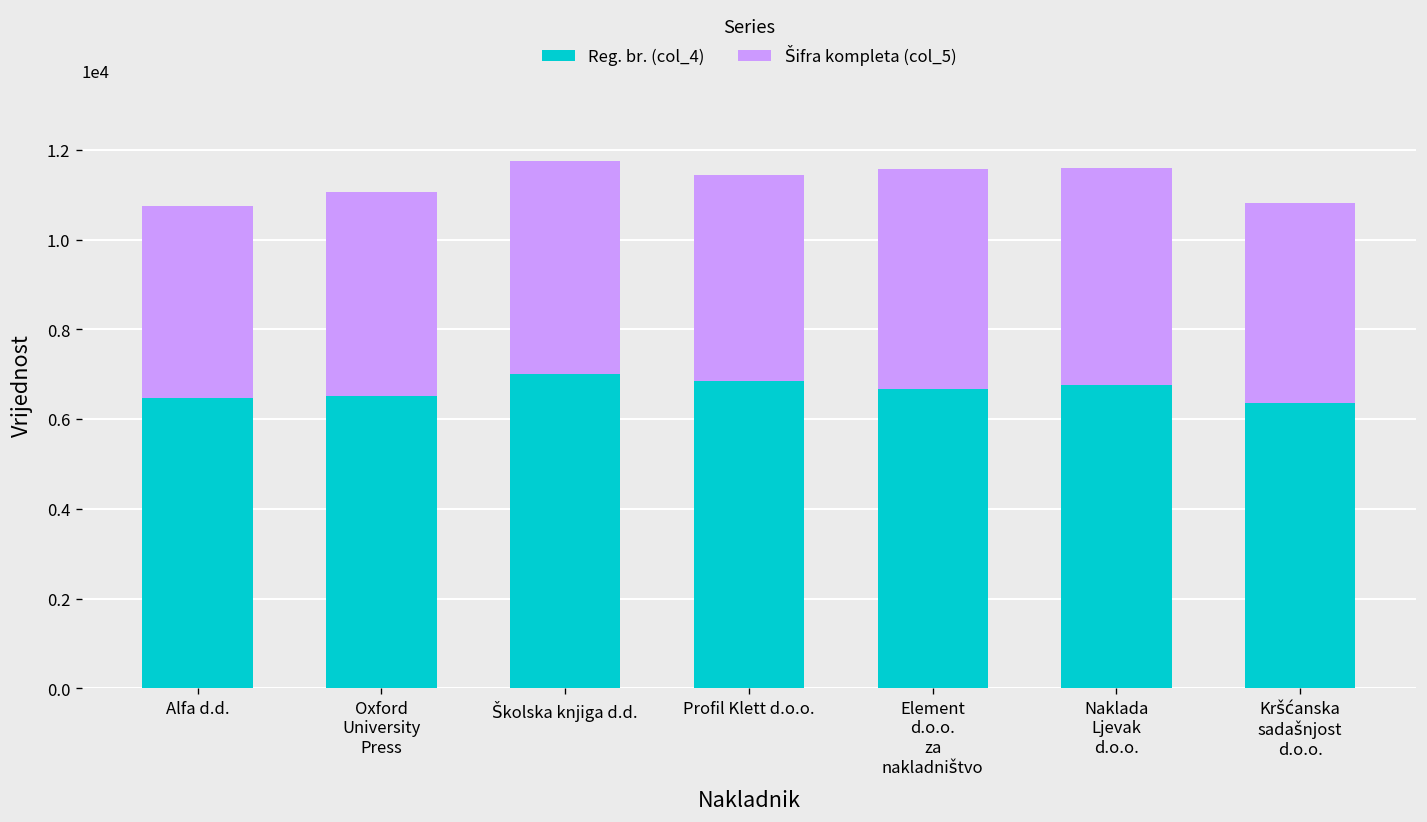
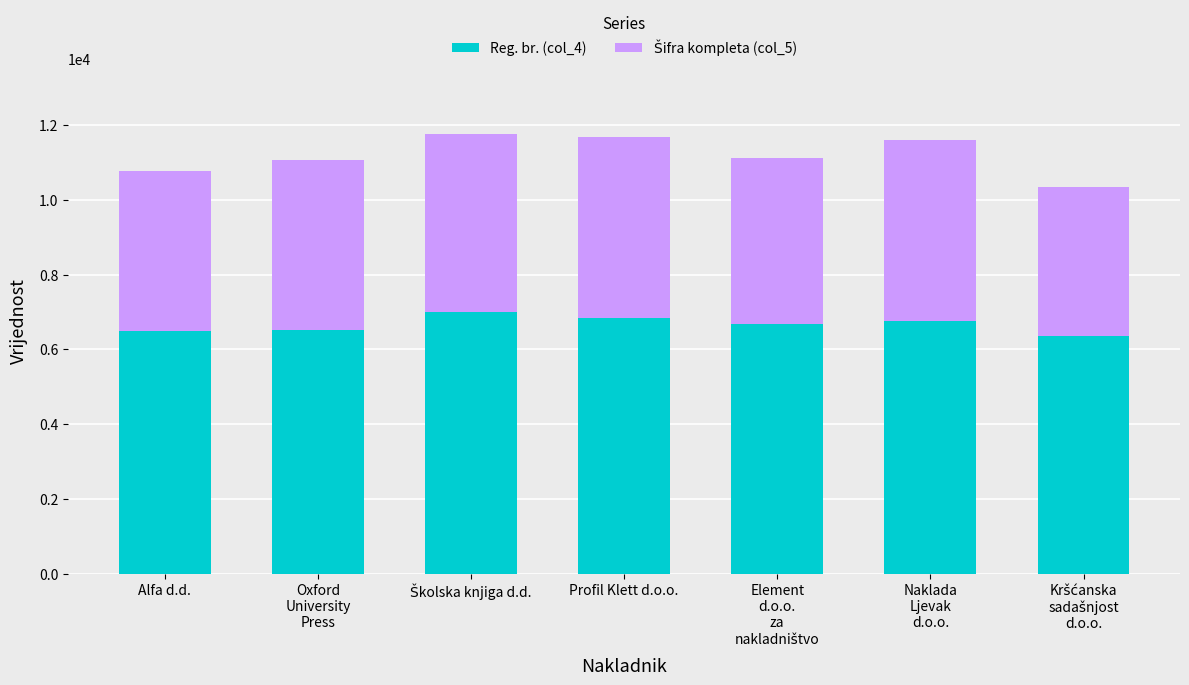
Šifra kompleta (col_5), Profil Klett d.o.o.: 4600 -> 4800
Šifra kompleta (col_5), Element d.o.o. za nakladništvo: 4900 -> 4400
Šifra kompleta (col_5), Kršćanska sadašnjost d.o.o.: 4500 -> 4000
